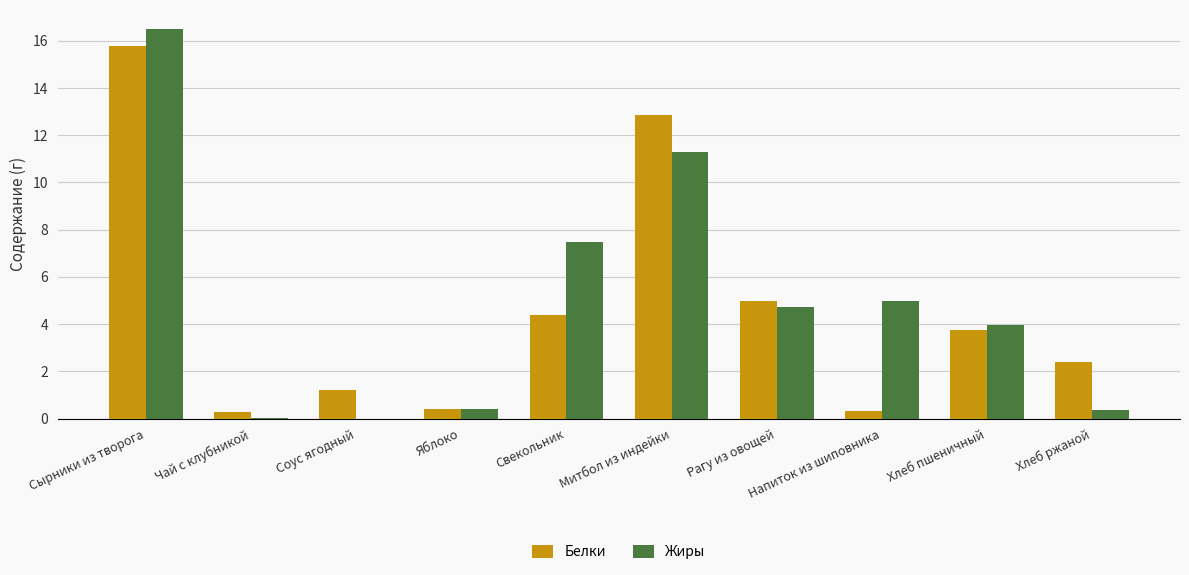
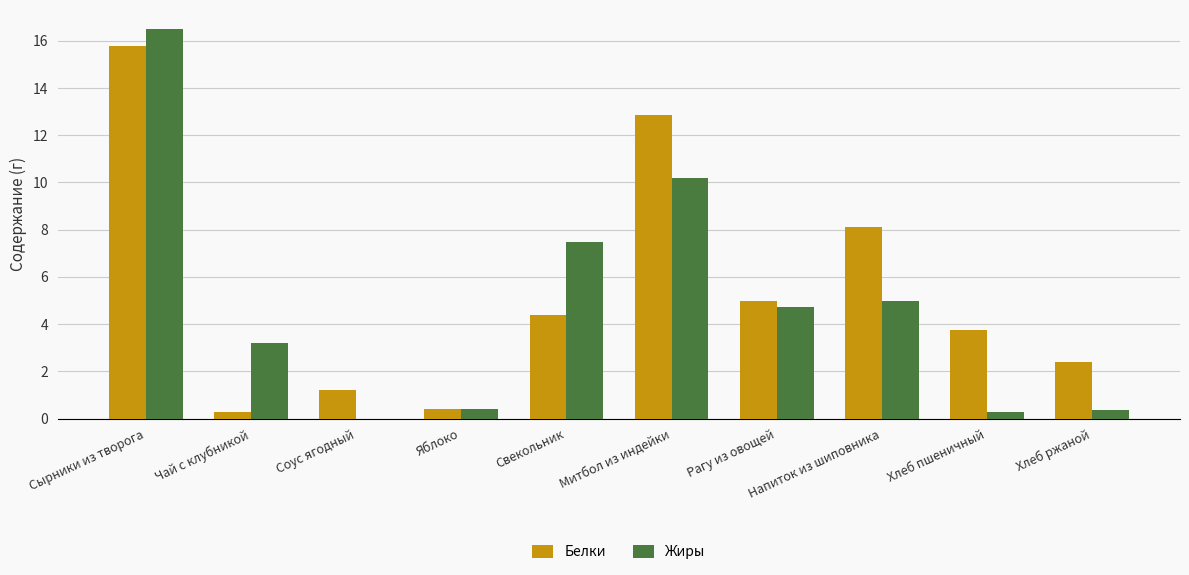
Жиры, Чай с клубникой: 0.0 -> 3.2
Жиры, Митбол из индейки: 11.3 -> 10.2
Белки, Напиток из шиповника: 0.3 -> 8.1
Жиры, Хлеб пшеничный: 4.0 -> 0.3
